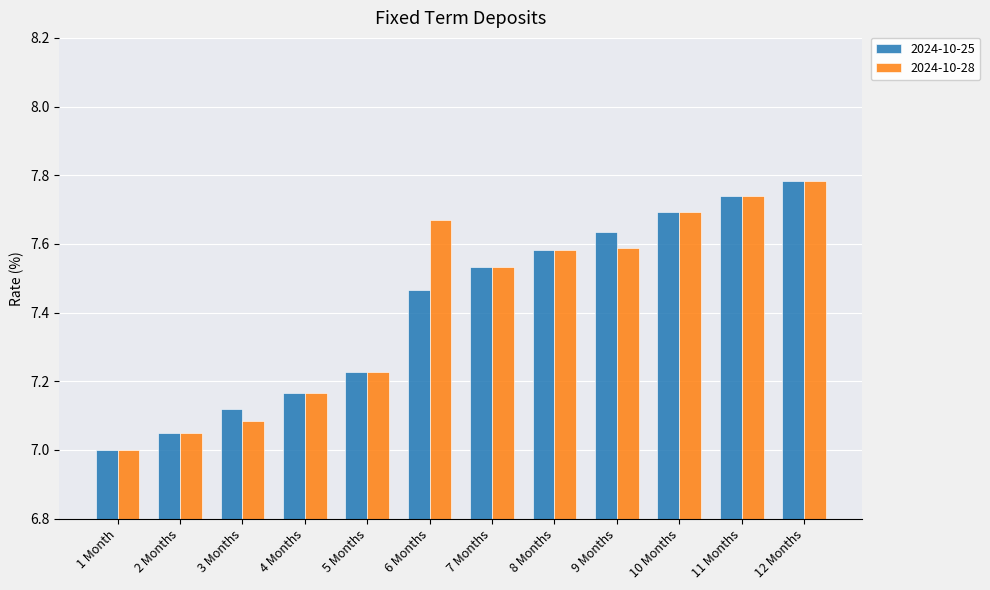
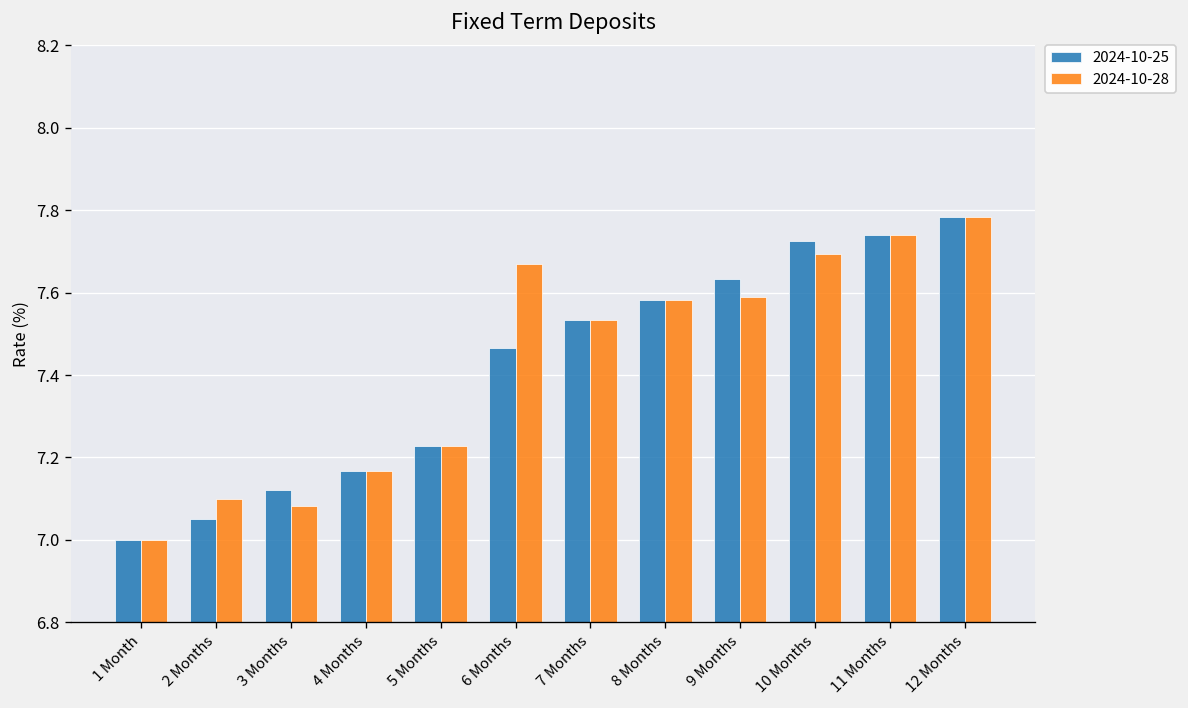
2024-10-28, 2 Months: 7.05 -> 7.10
2024-10-25, 10 Months: 7.69 -> 7.73
